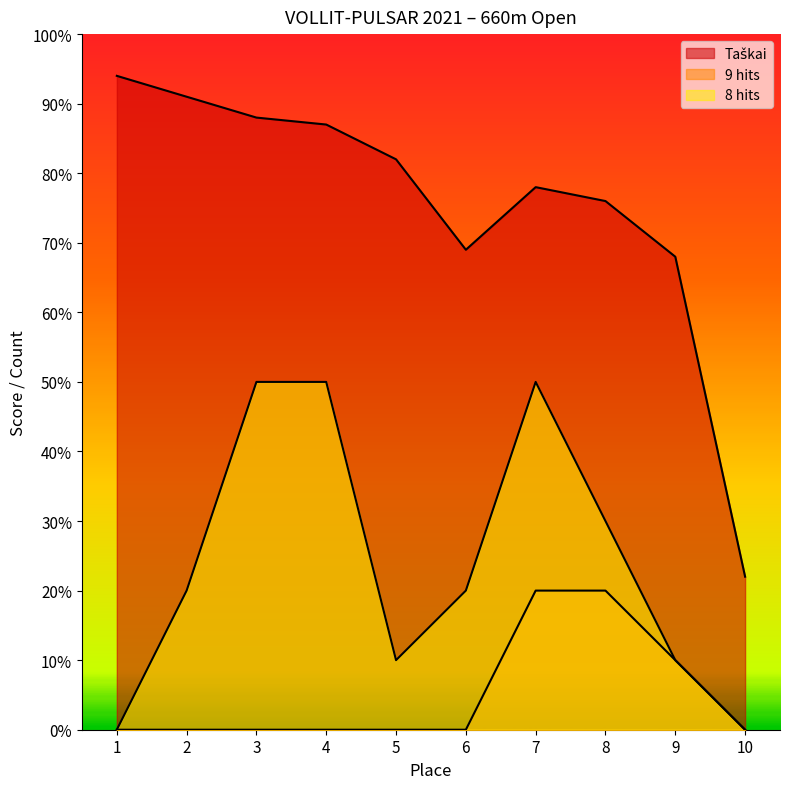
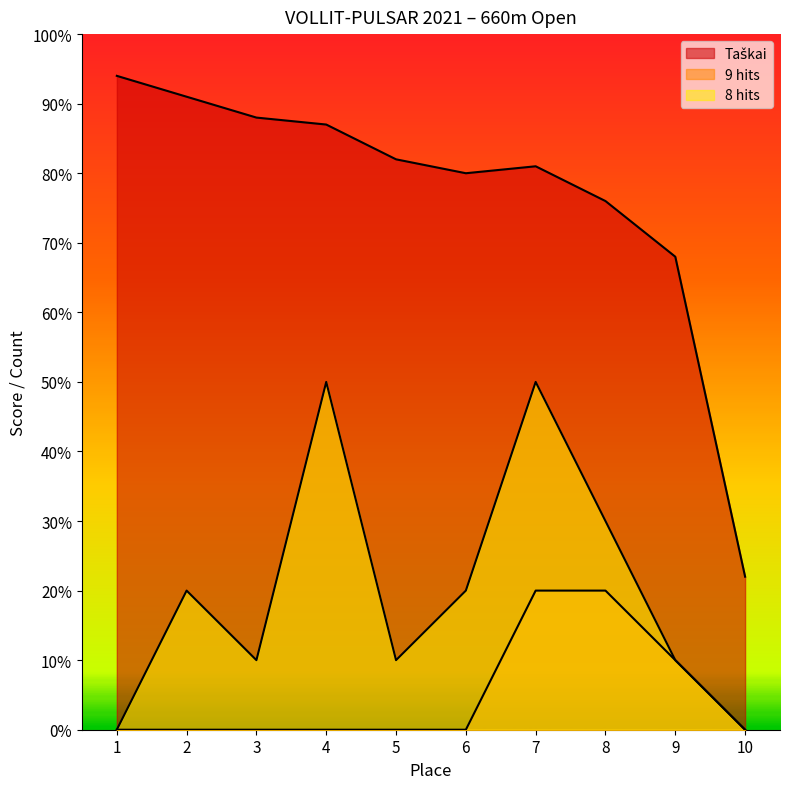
8 hits, 3: 50% -> 10%
Taškai, 6: 69% -> 80%
Taškai, 7: 78% -> 81%
